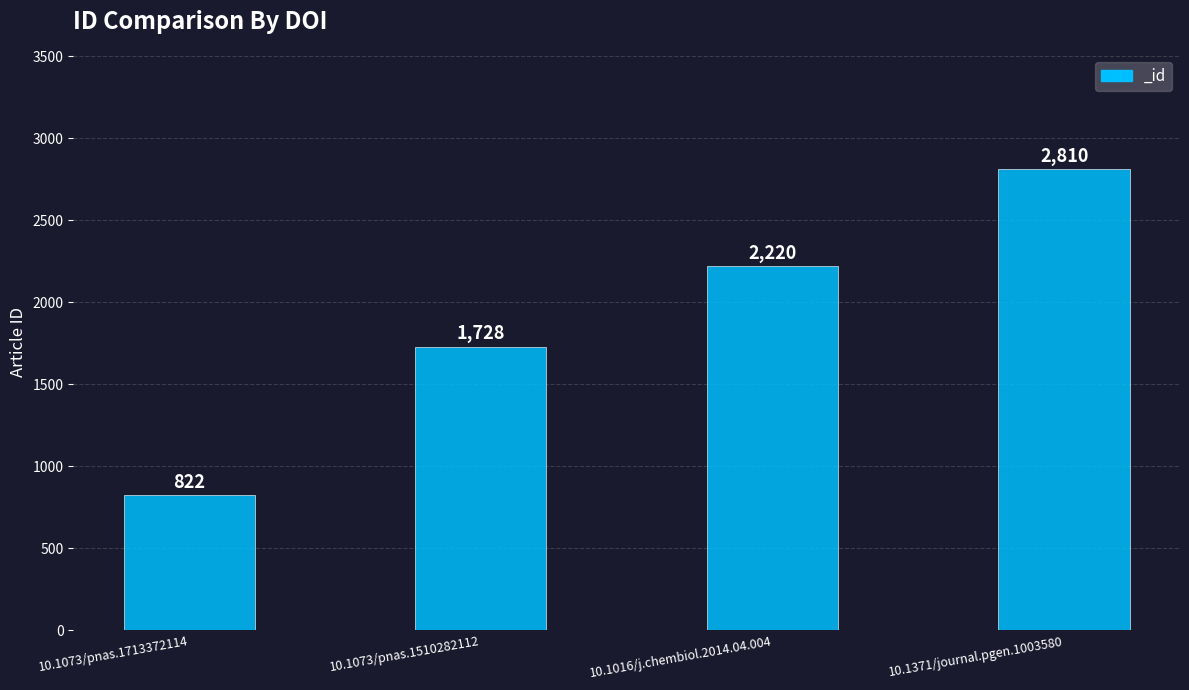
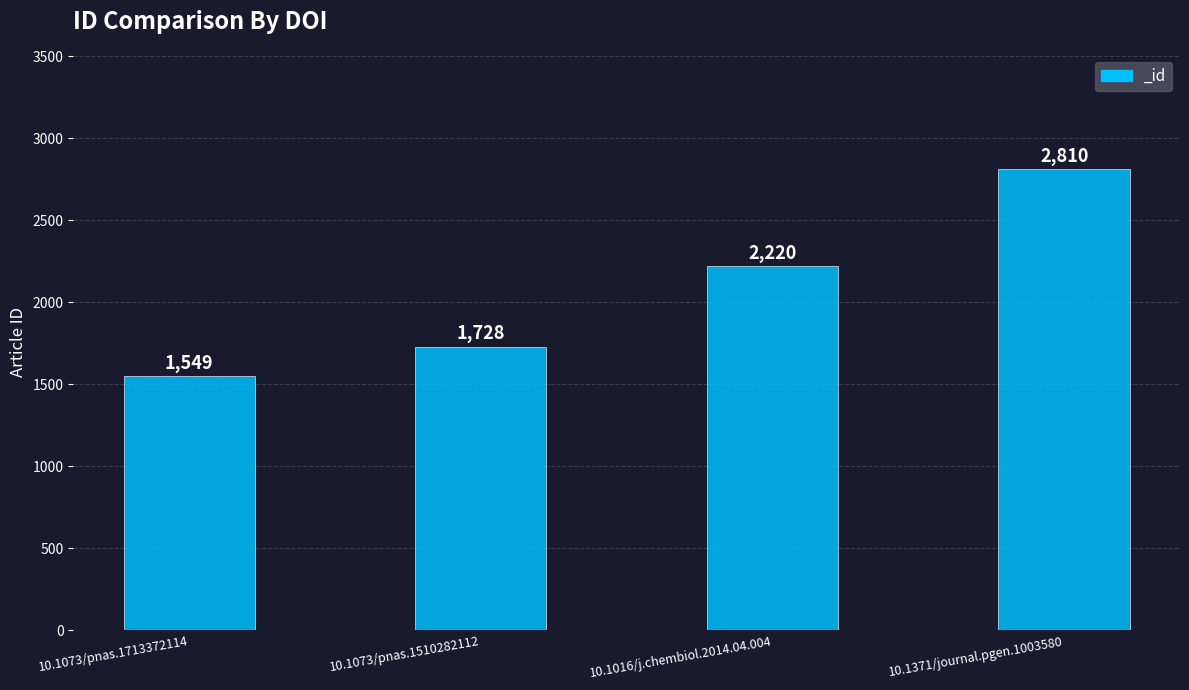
10.1073/pnas.1713372114: 822 -> 1,549
